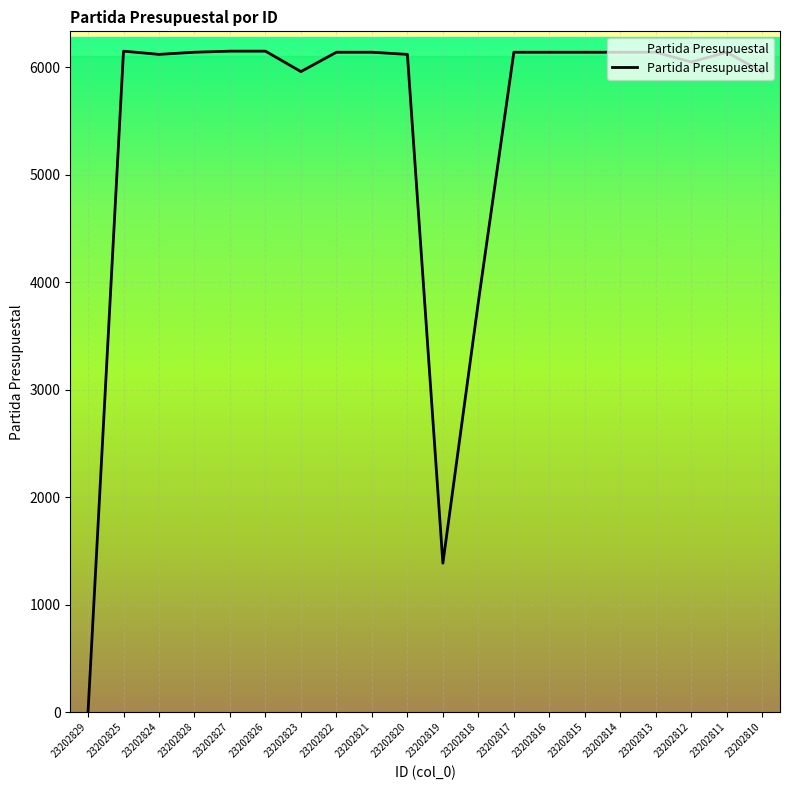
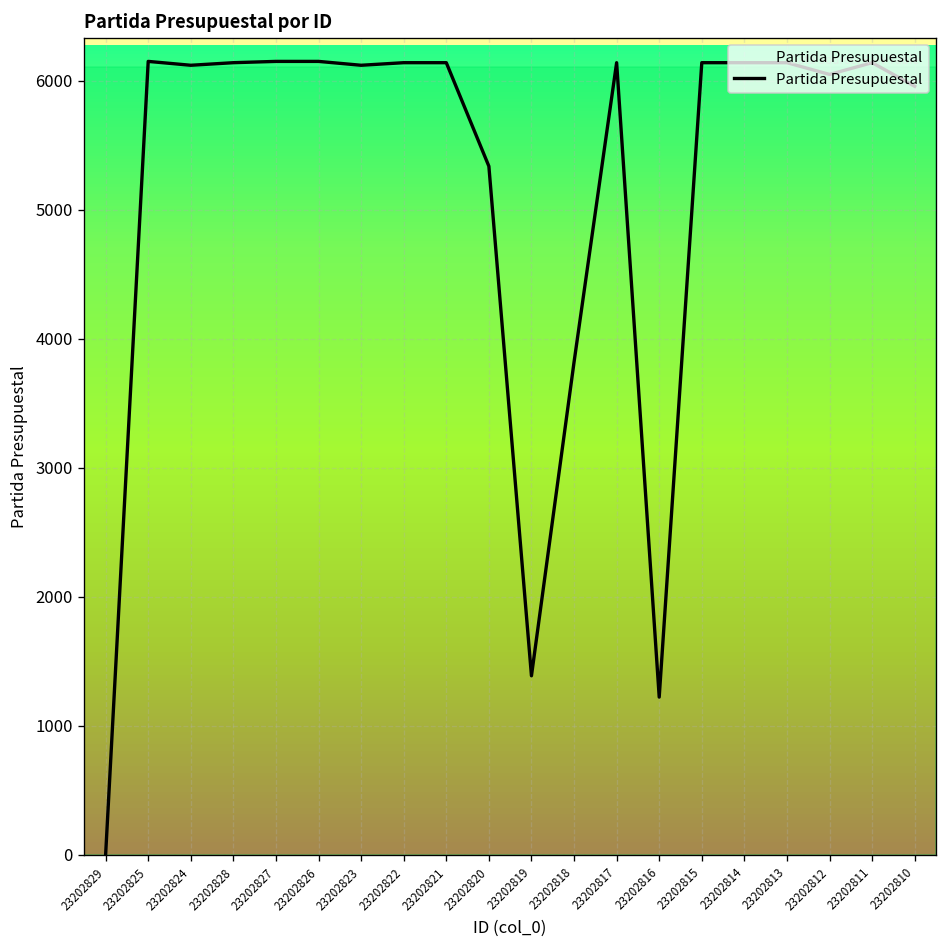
23202823: 5960 -> 6120
23202820: 6120 -> 5340
23202816: 6140 -> 1220
